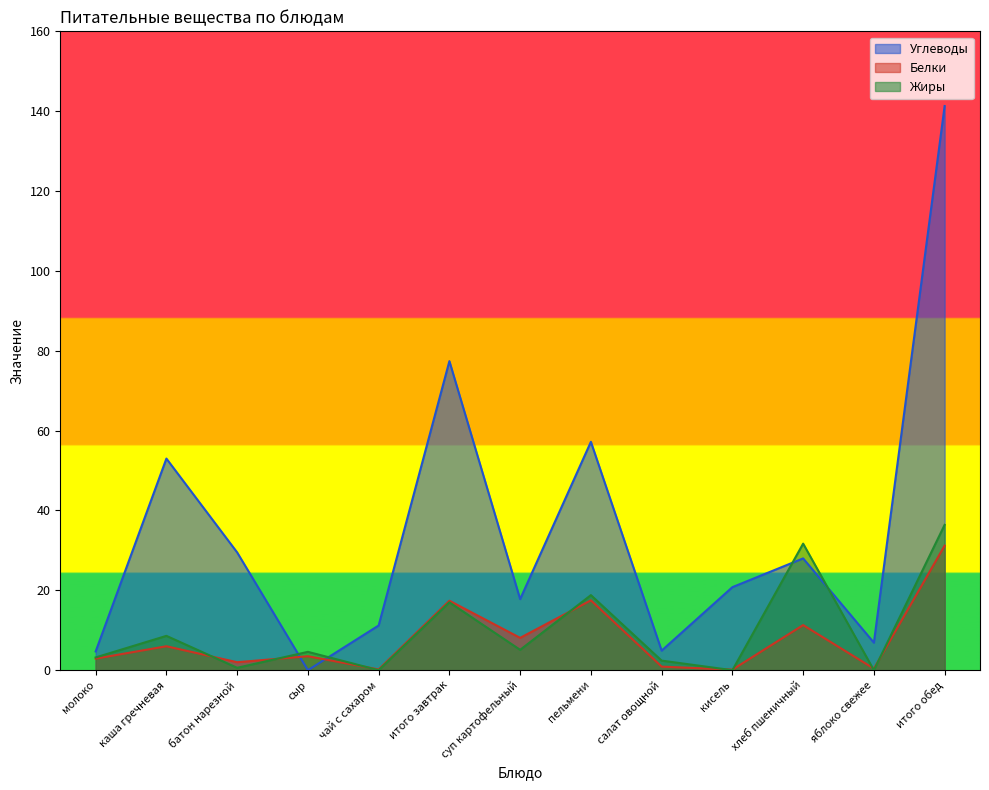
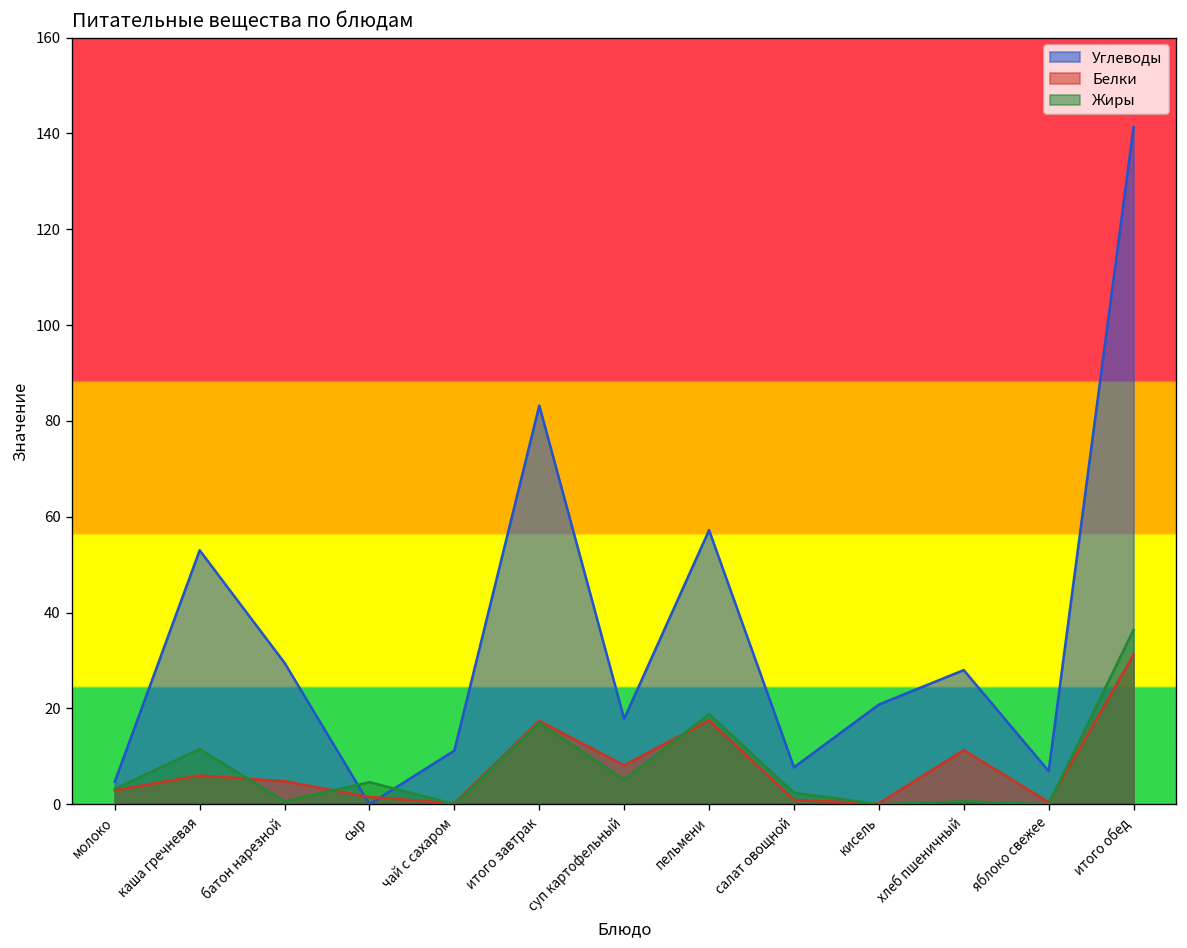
Жиры, каша гречневая: 9 -> 12
Белки, батон нарезной: 2 -> 5
Белки, сыр: 4 -> 2
Углеводы, итого завтрак: 77 -> 83
Углеводы, салат овощной: 5 -> 8
Жиры, хлеб пшеничный: 32 -> 1
